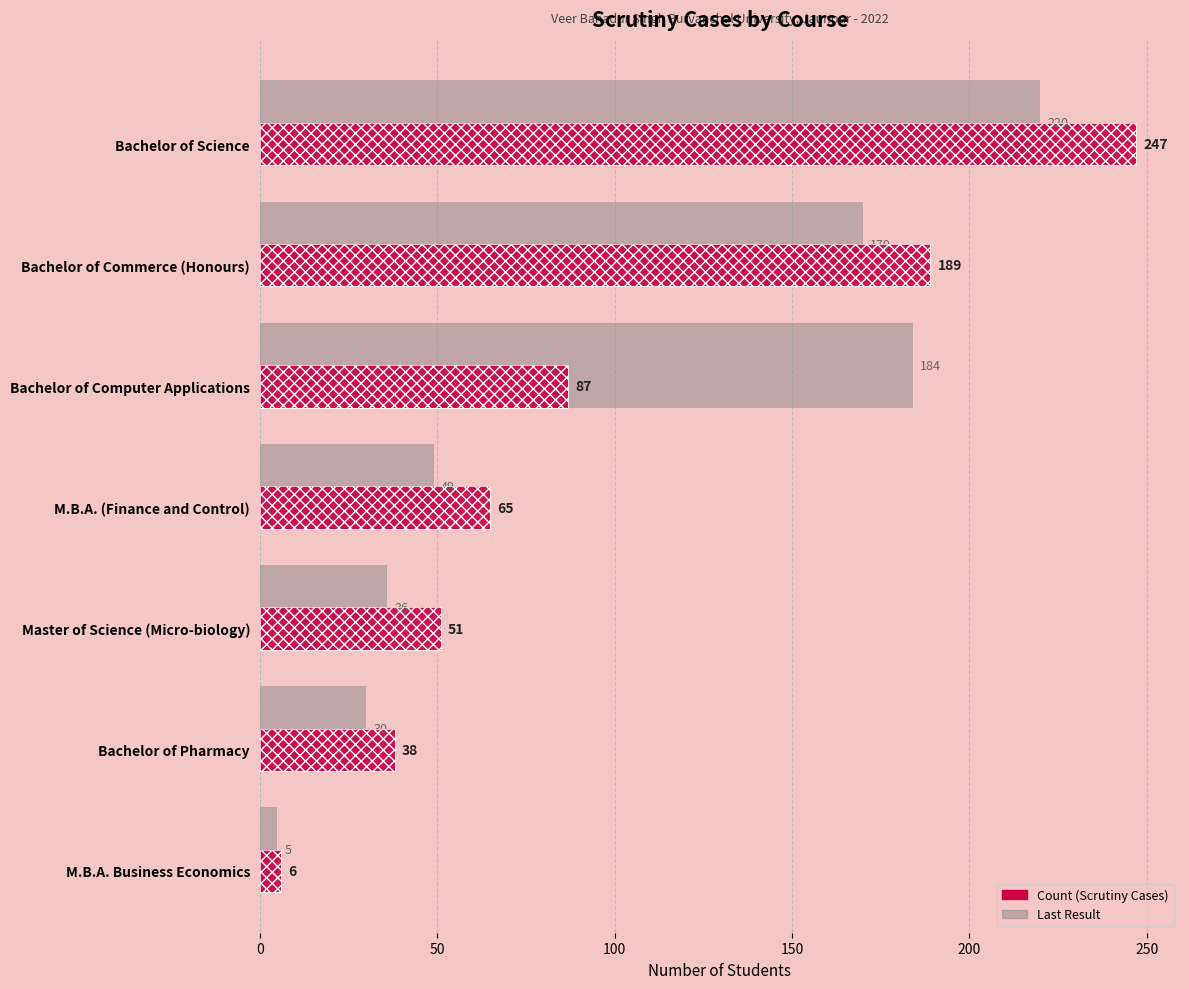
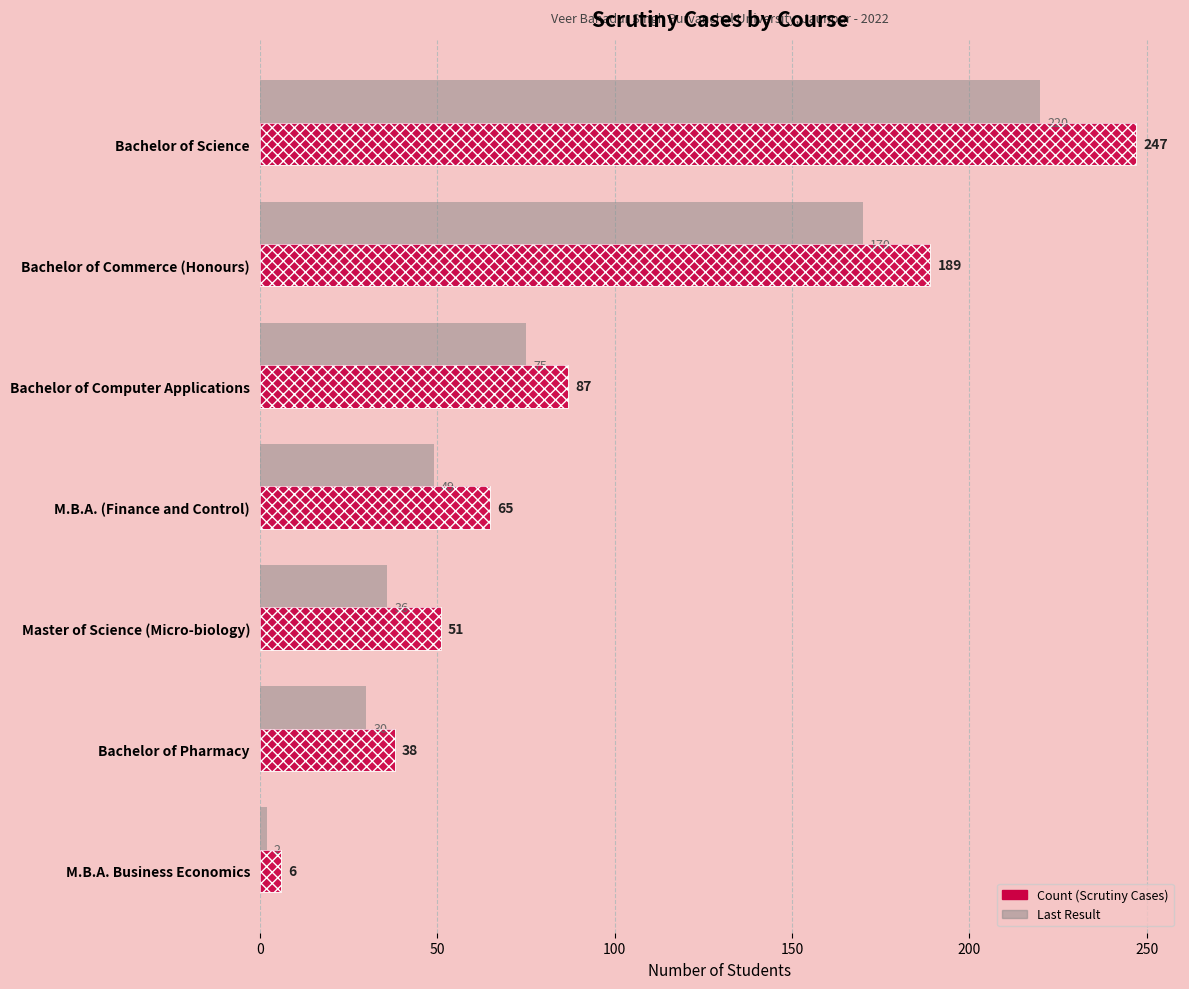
Last Result, Bachelor of Computer Applications: 184 -> 75
Last Result, M.B.A. Business Economics: 5 -> 2
